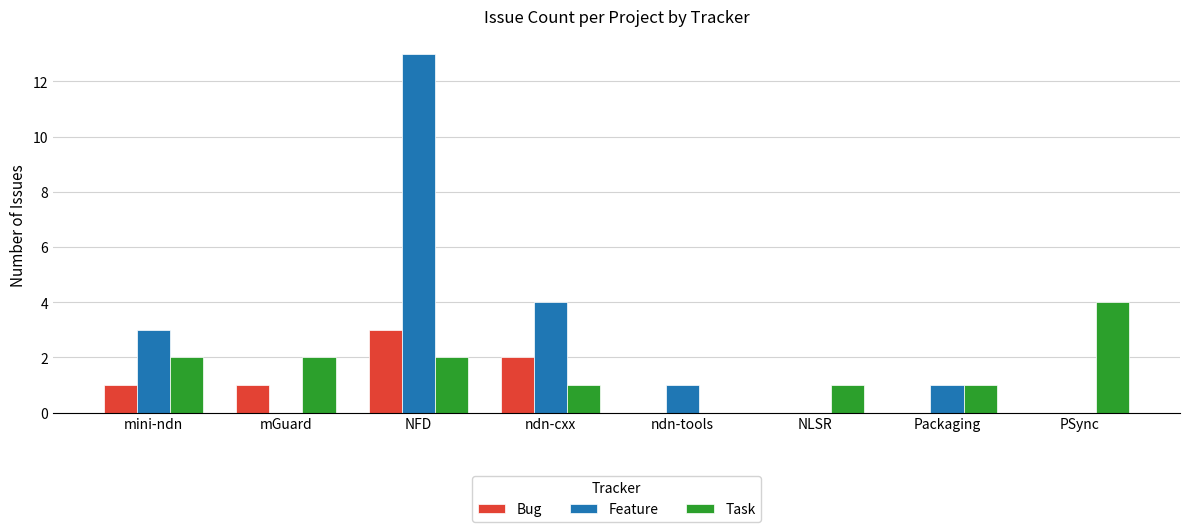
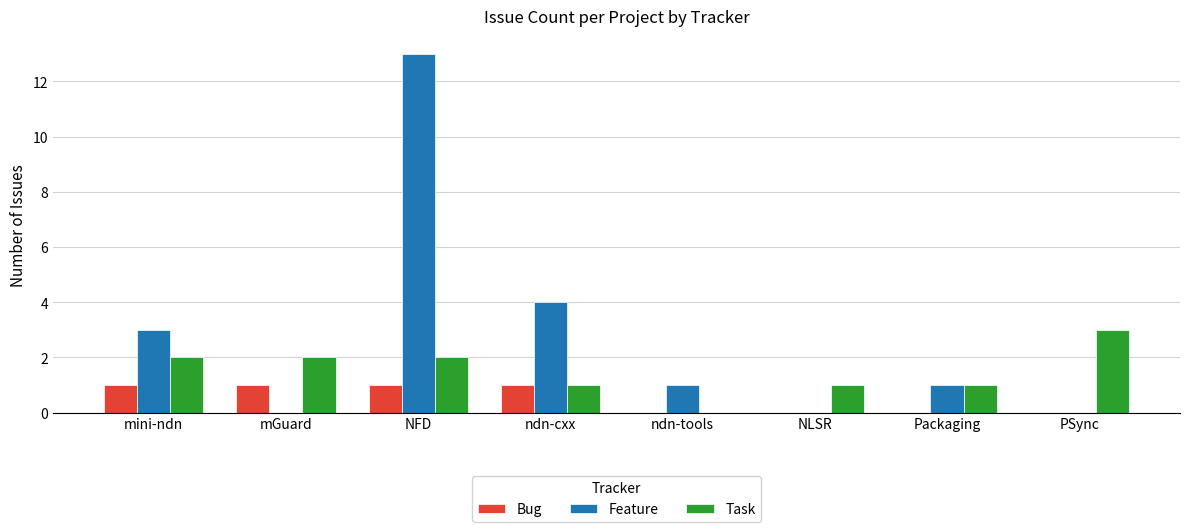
Bug, NFD: 3 -> 1
Bug, ndn-cxx: 2 -> 1
Task, PSync: 4 -> 3
